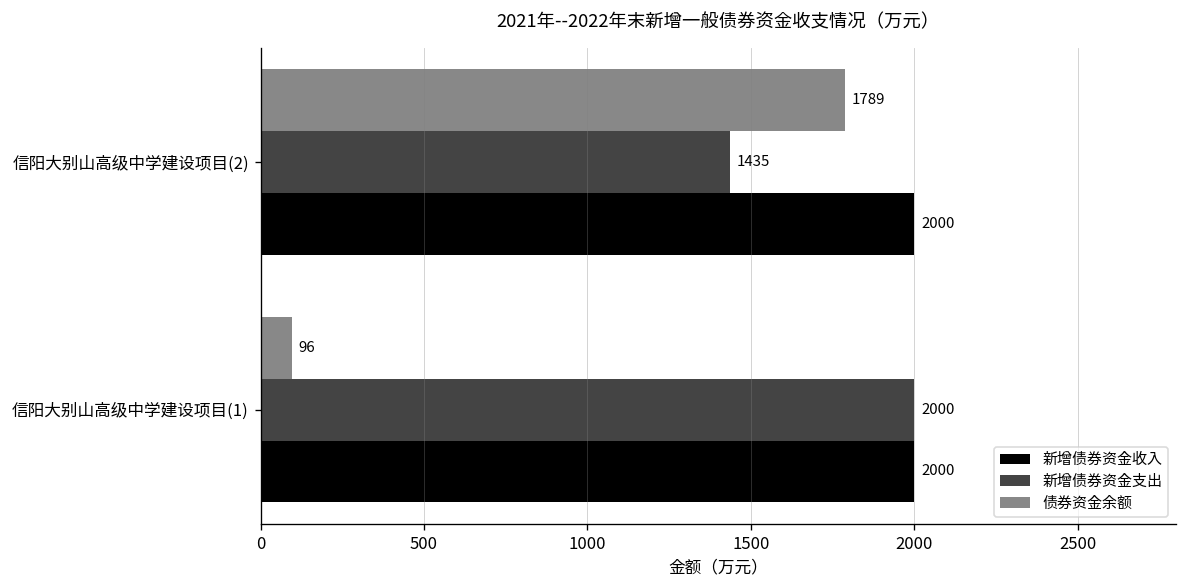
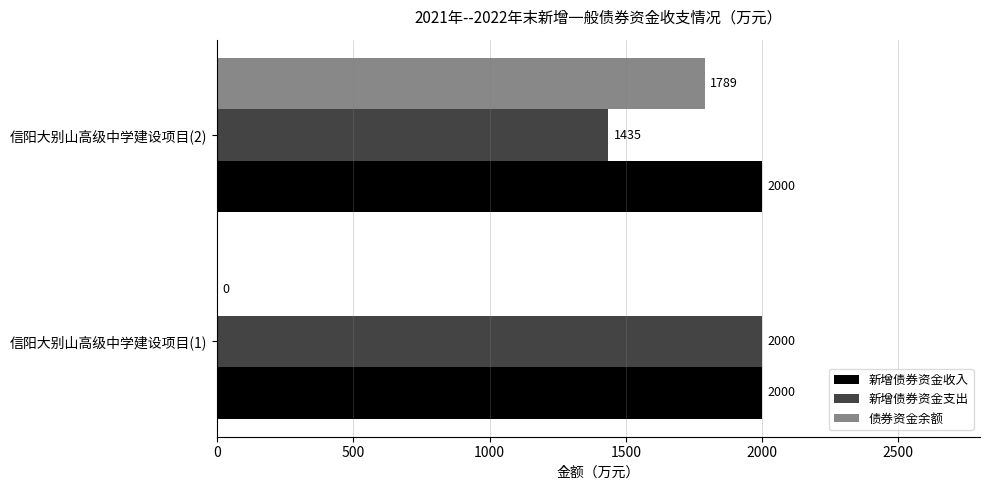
债券资金余额, 信阳大别山高级中学建设项目(1): 96 -> 0
